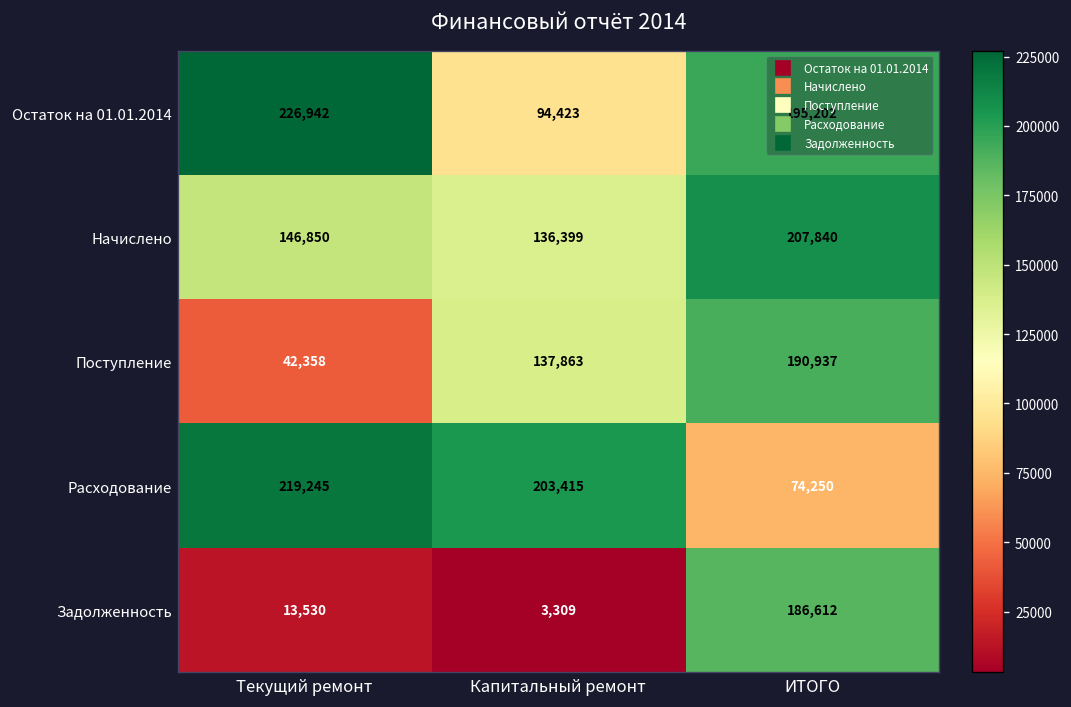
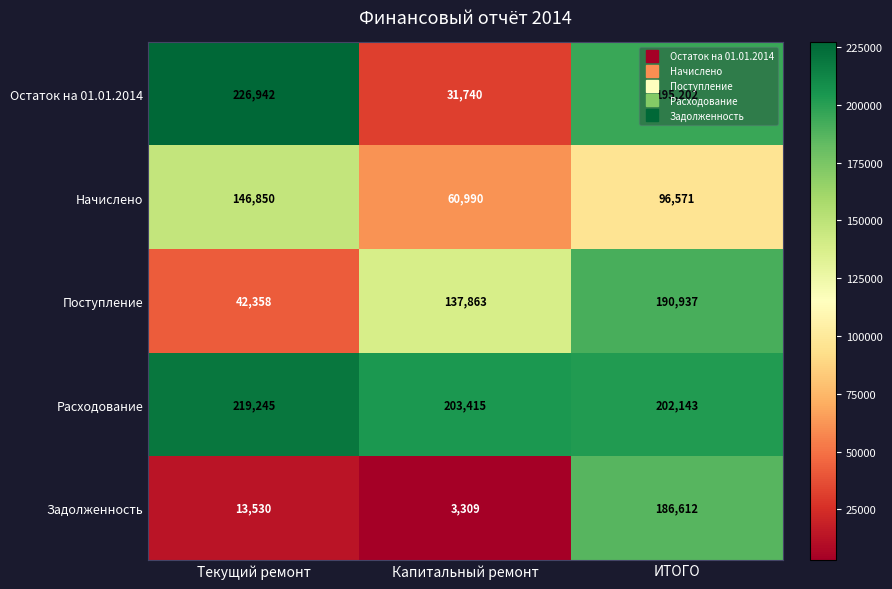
Остаток на 01.01.2014, Капитальный ремонт: 94,423 -> 31,740
Начислено, Капитальный ремонт: 136,399 -> 60,990
Начислено, ИТОГО: 207,840 -> 96,571
Расходование, ИТОГО: 74,250 -> 202,143
